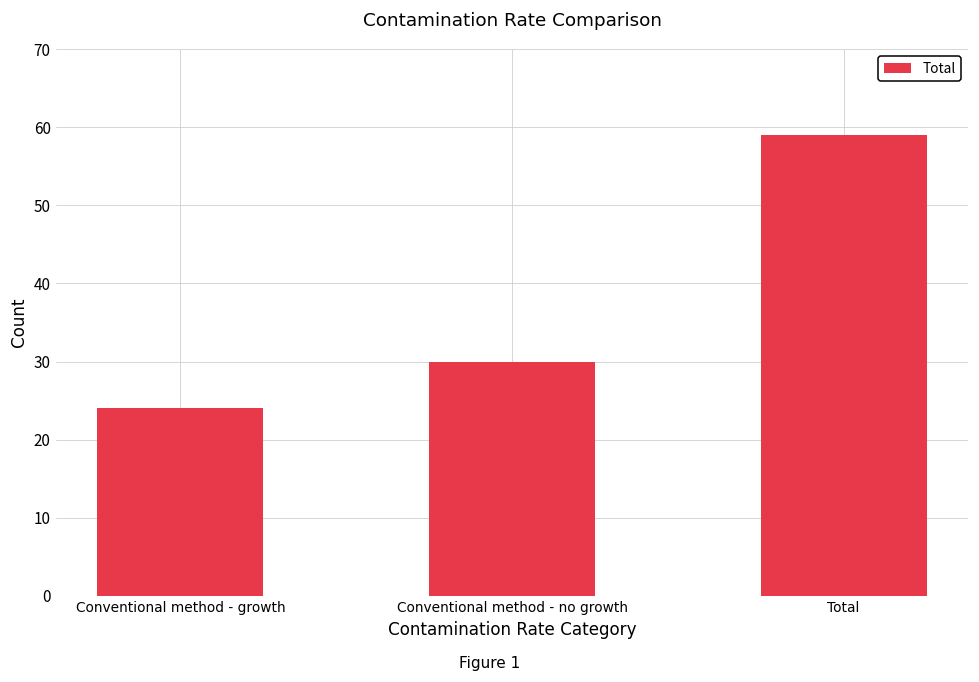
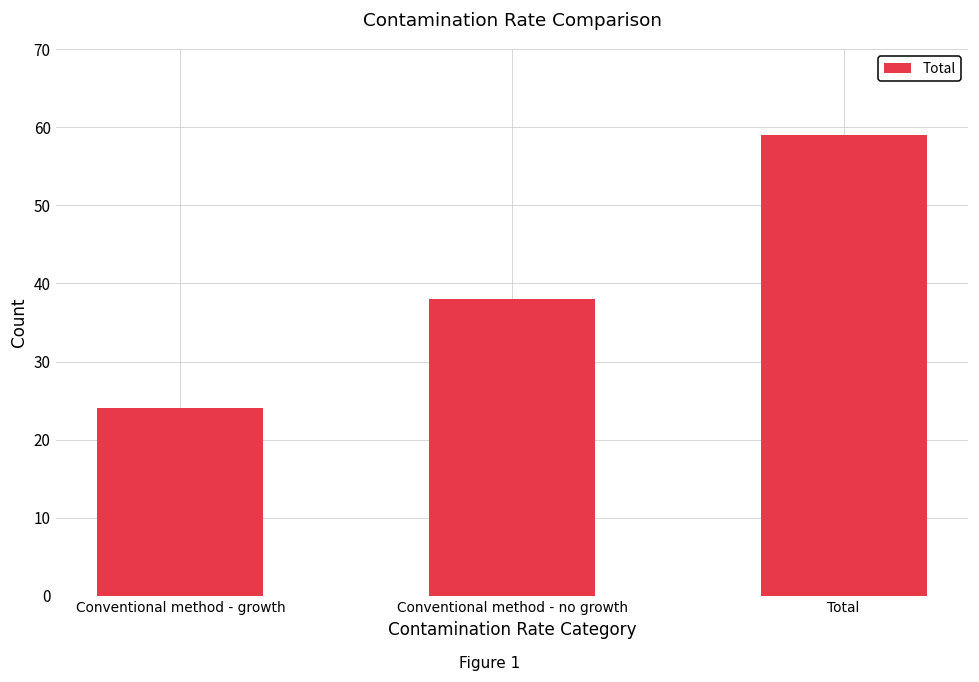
Conventional method - no growth: 30 -> 38
